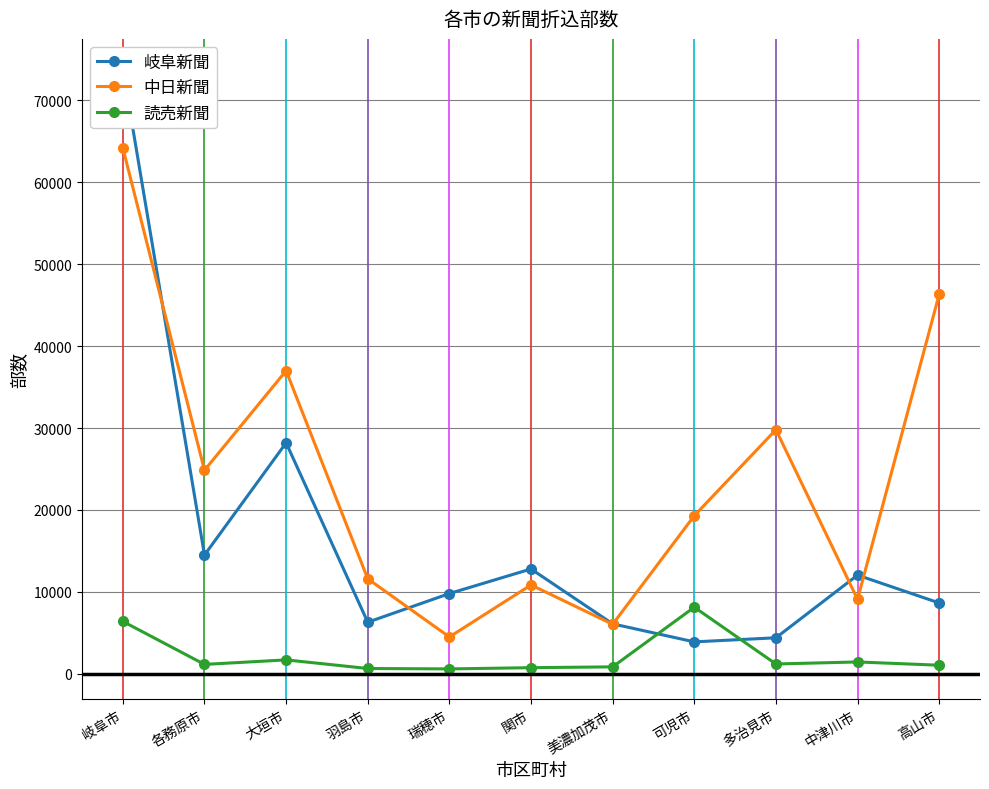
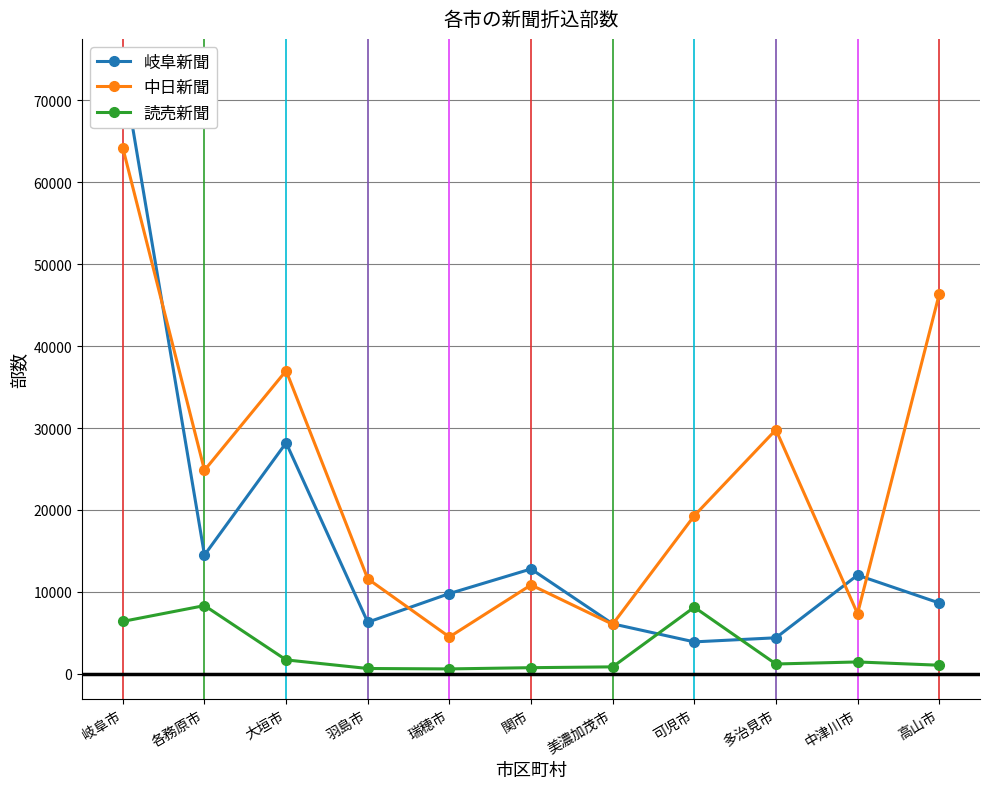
読売新聞, 各務原市: 1000 -> 8000
中日新聞, 中津川市: 9000 -> 7000
